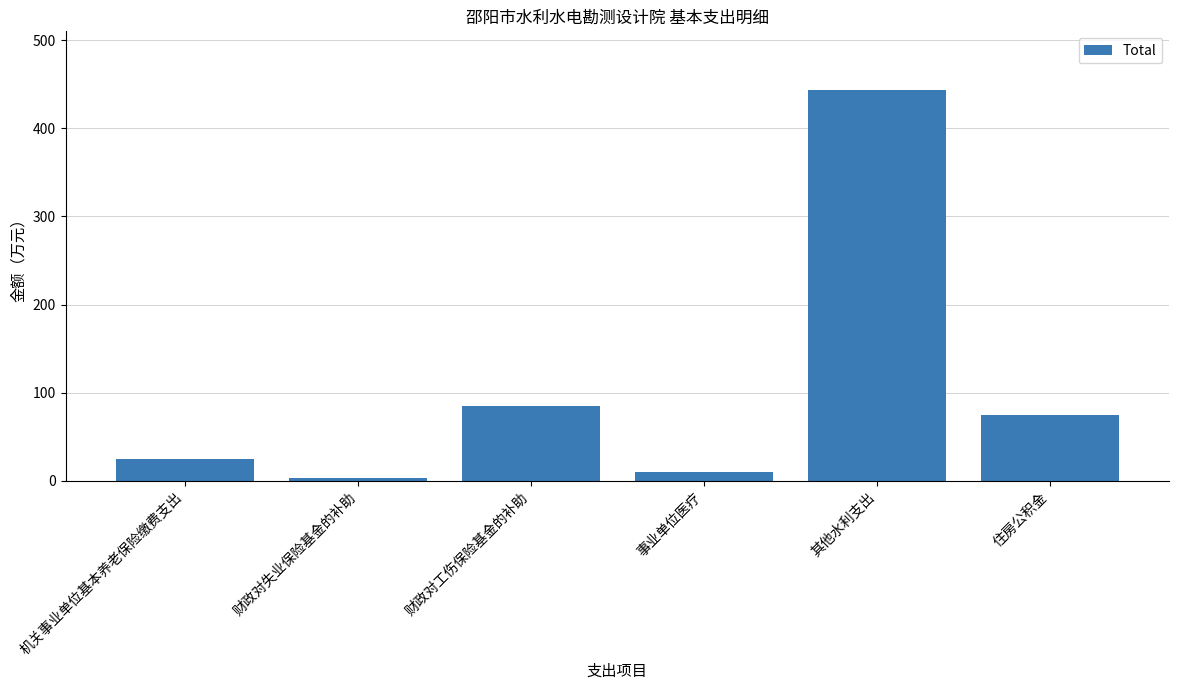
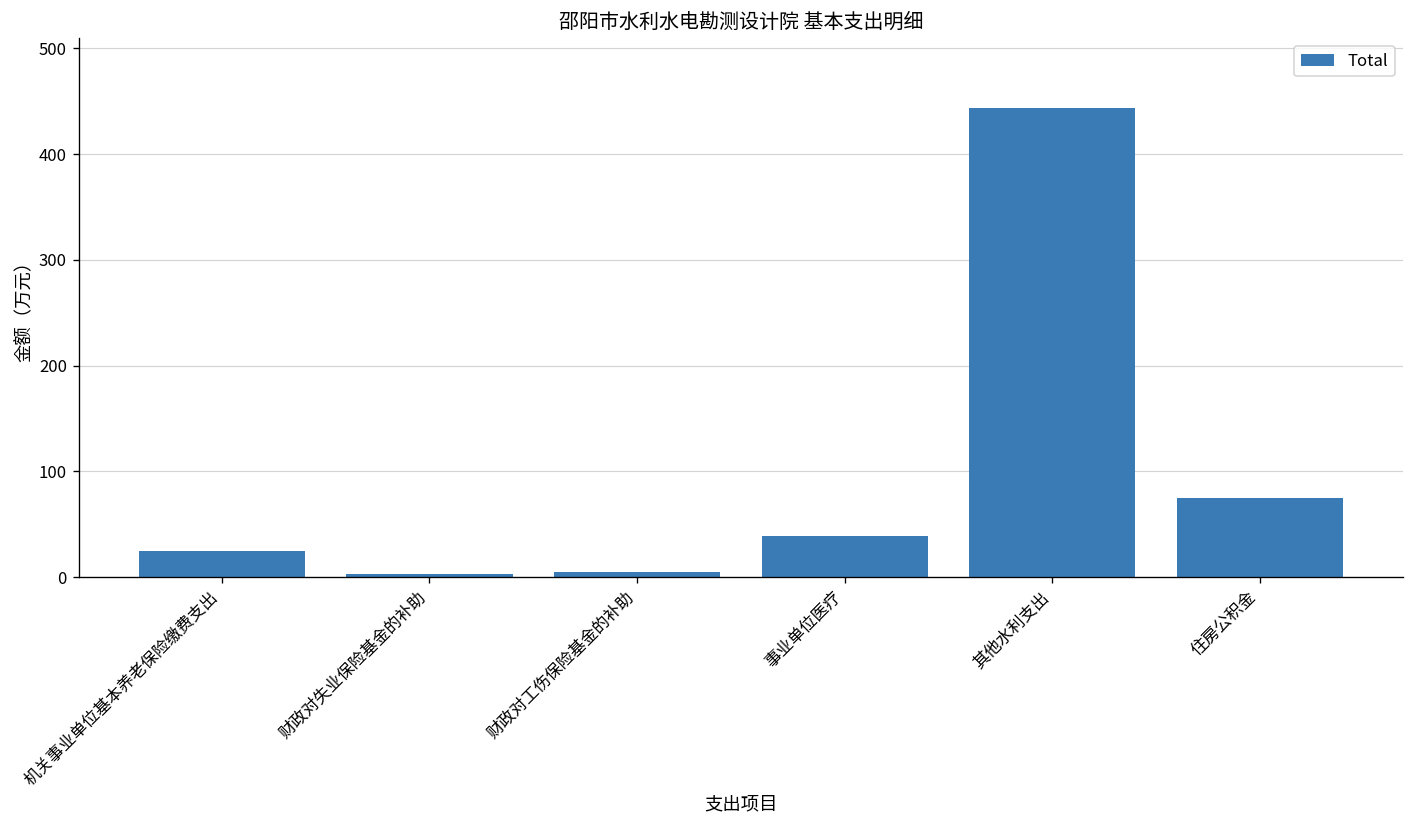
财政对工伤保险基金的补助: 80 -> 0
事业单位医疗: 10 -> 40
